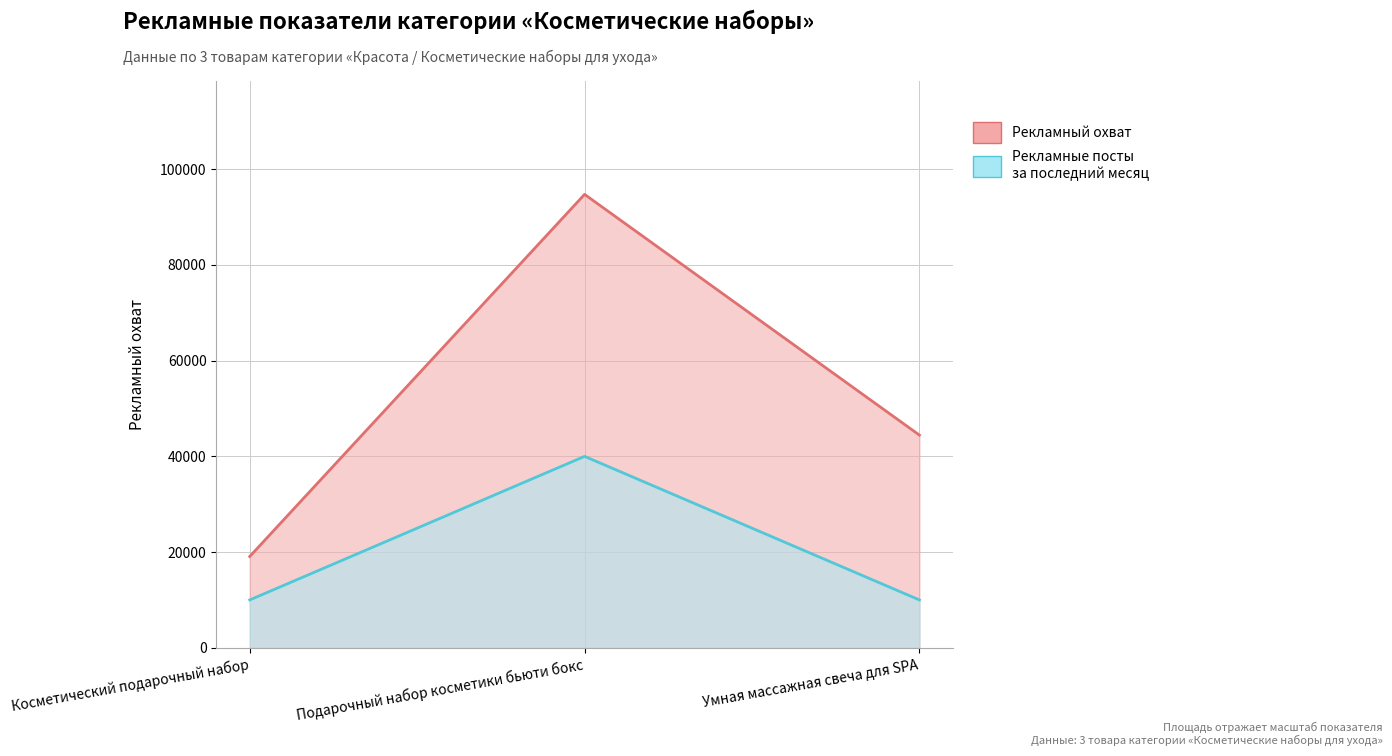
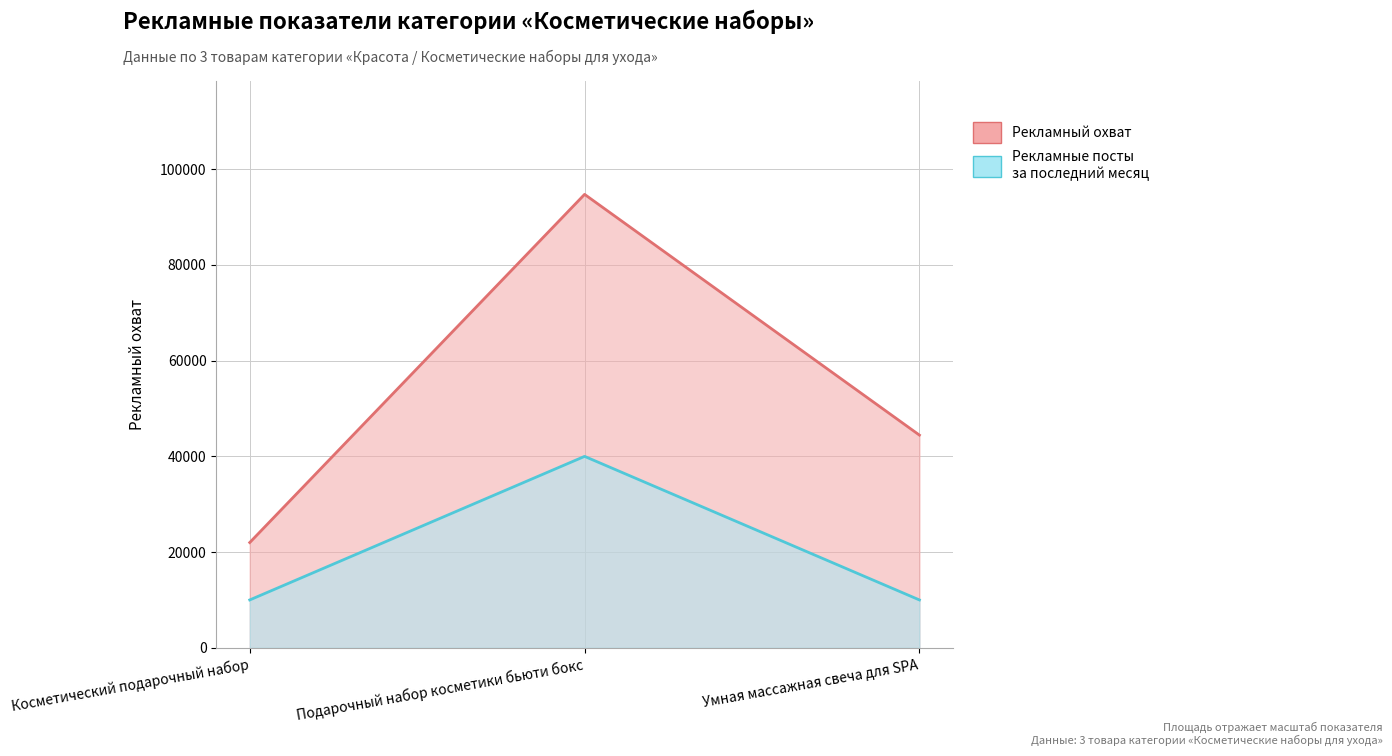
Рекламный охват, Косметический подарочный набор: 19000 -> 22000
